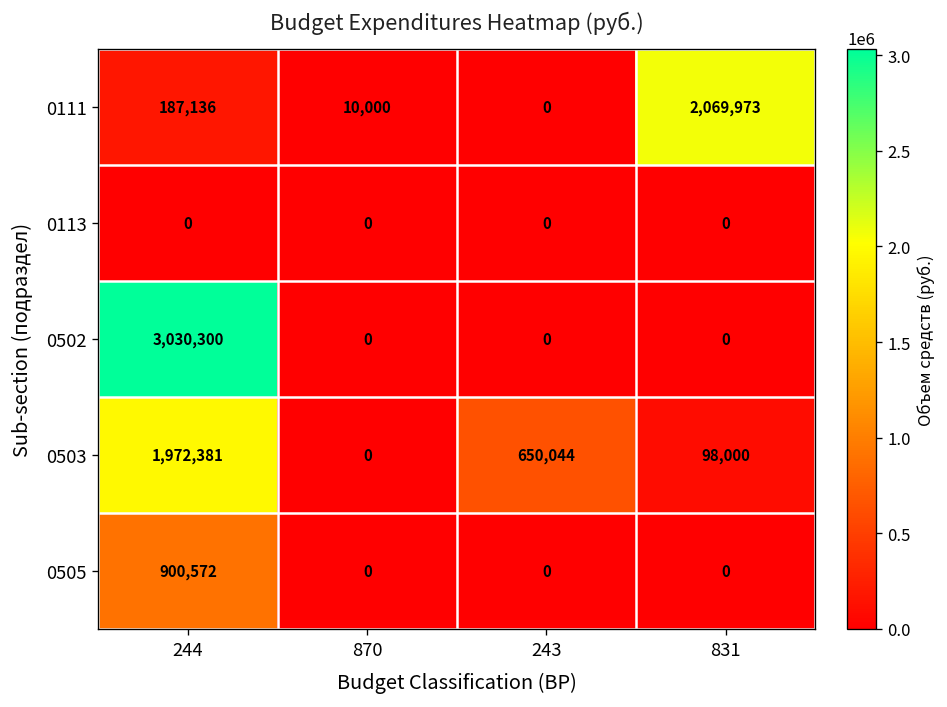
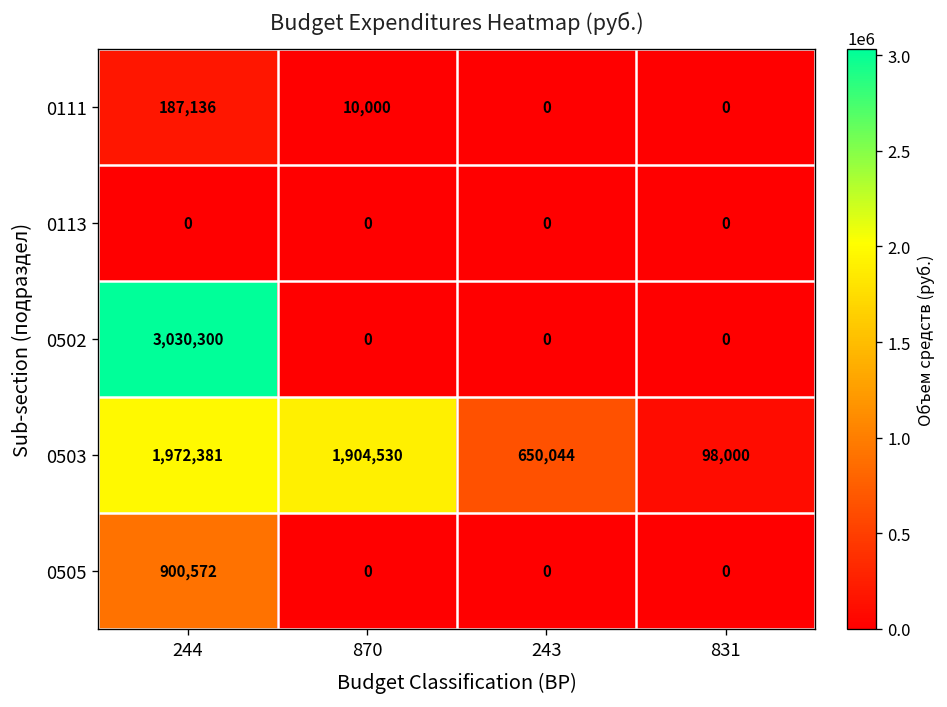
0111, 831: 2,069,973 -> 0
0503, 870: 0 -> 1,904,530
